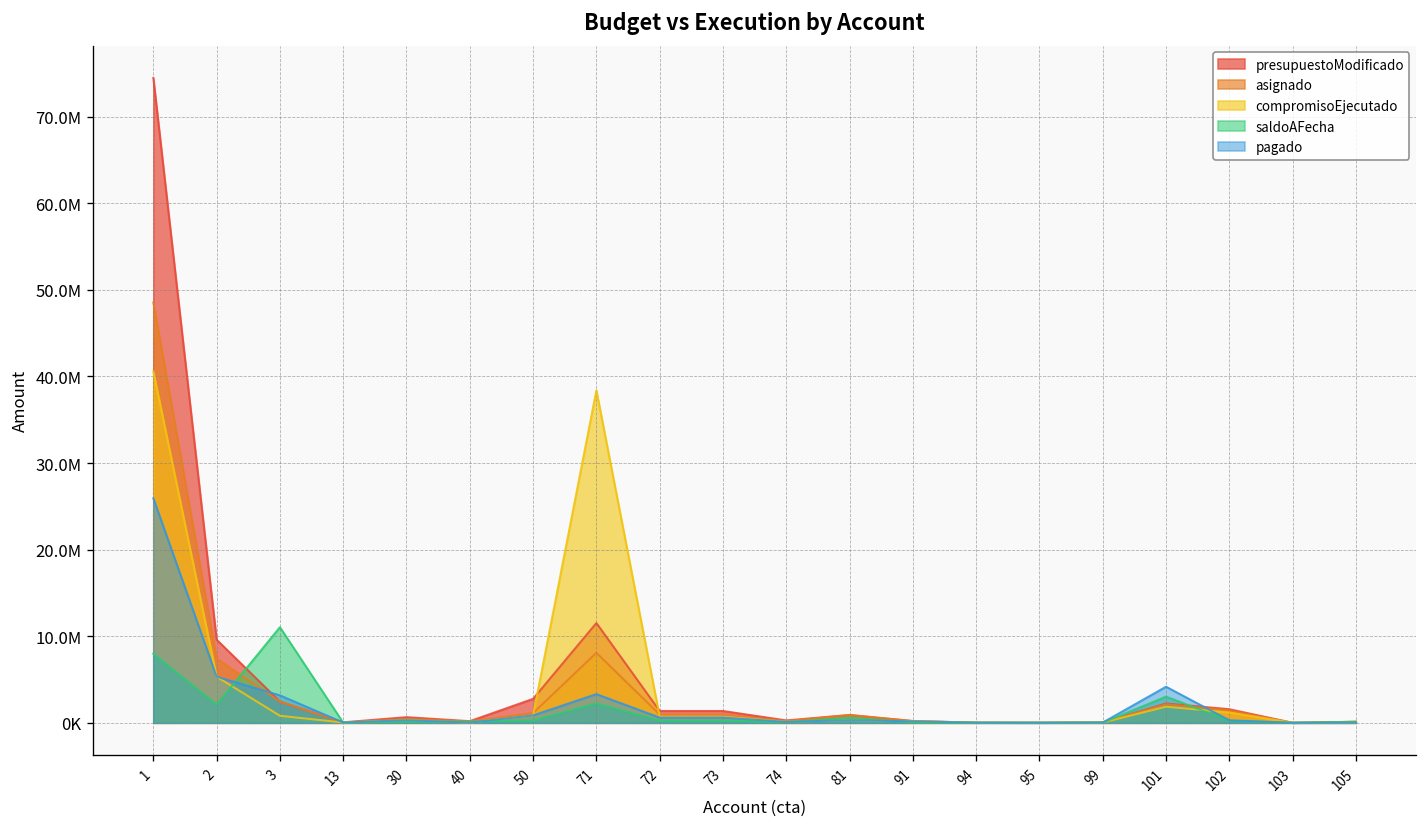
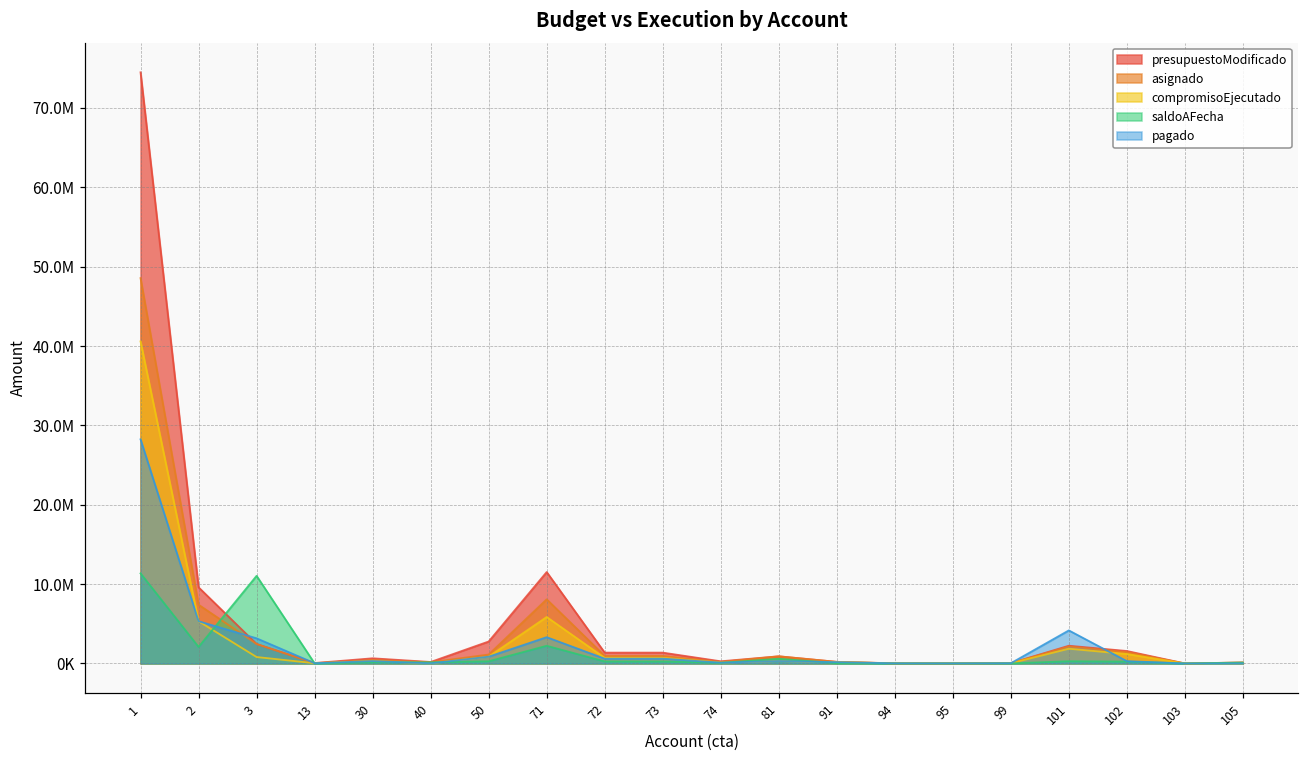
saldoAFecha, 1: 8000000 -> 11000000
pagado, 1: 26000000 -> 28000000
compromisoEjecutado, 71: 38000000 -> 6000000
saldoAFecha, 101: 3000000 -> 0
